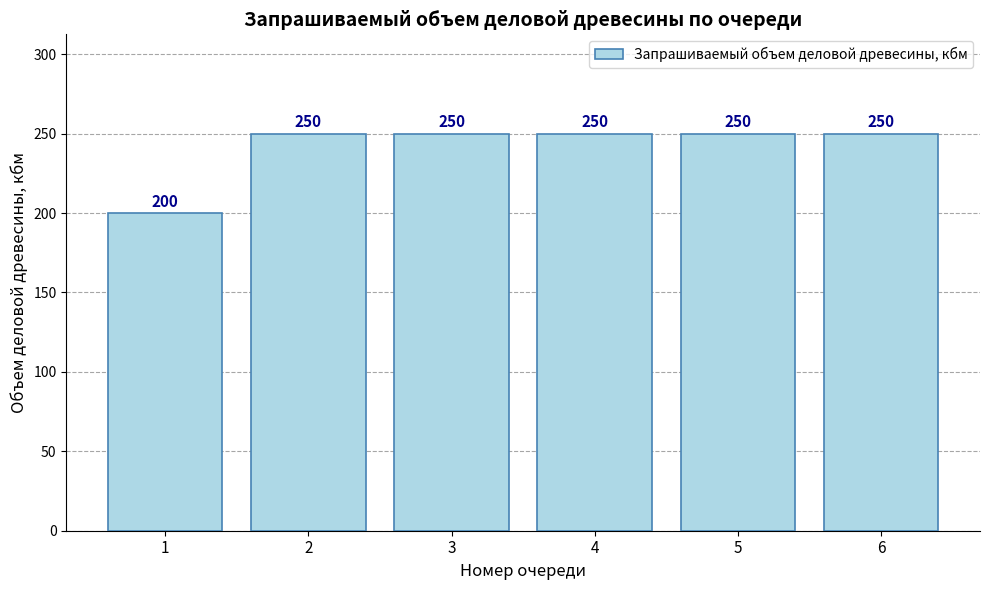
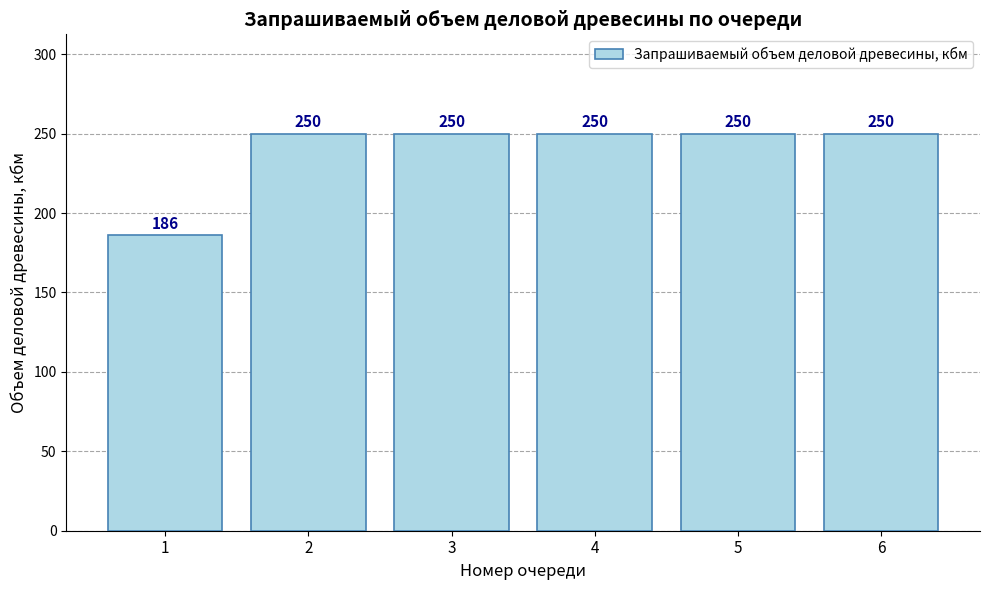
1: 200 -> 186
